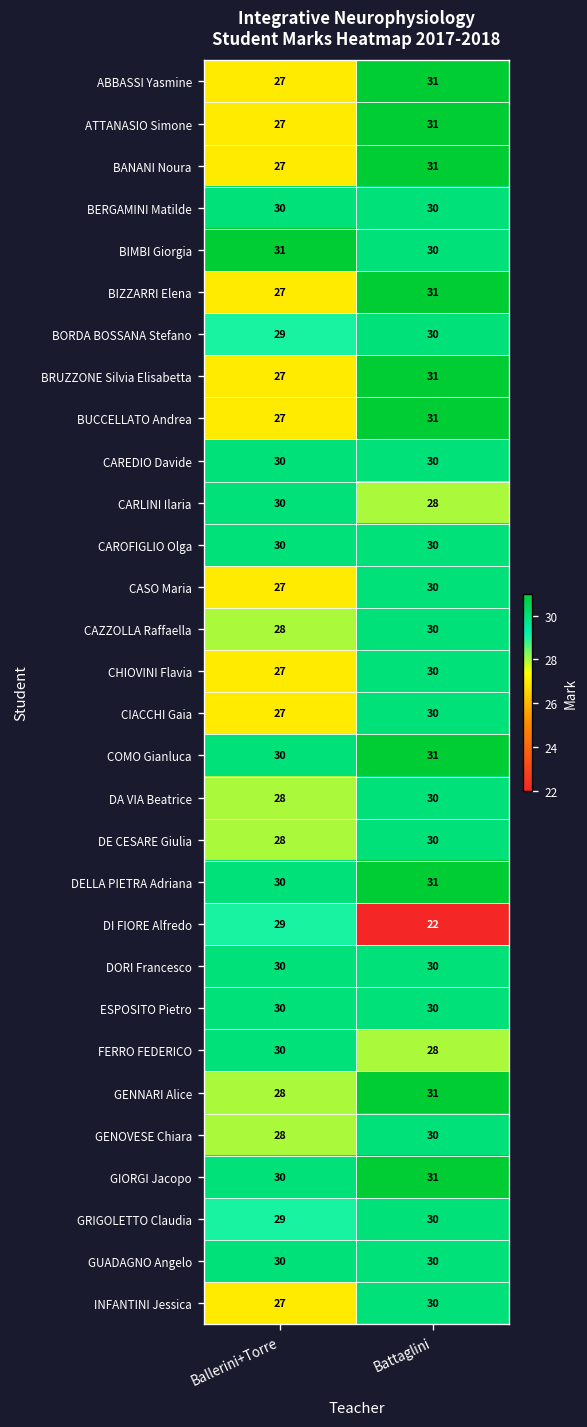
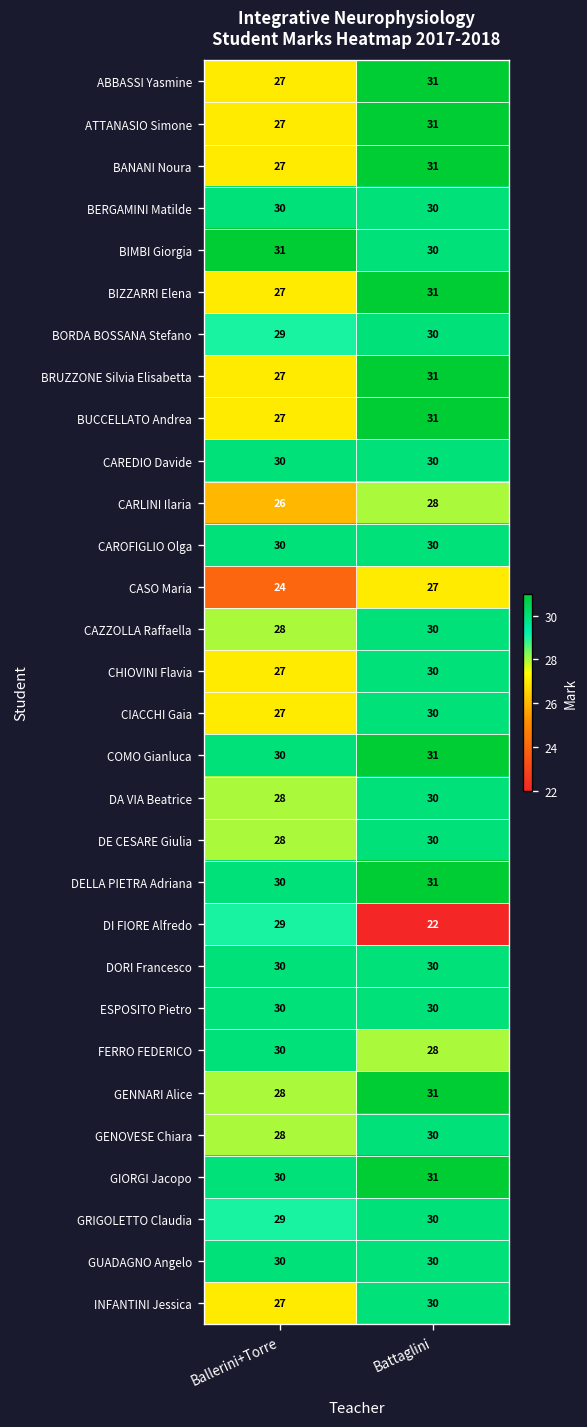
CARLINI Ilaria, Ballerini+Torre: 30 -> 26
CASO Maria, Ballerini+Torre: 27 -> 24
CASO Maria, Battaglini: 30 -> 27
